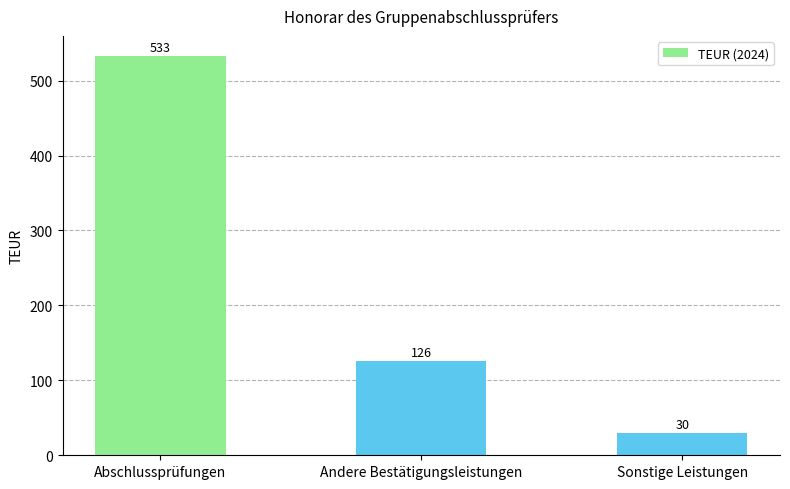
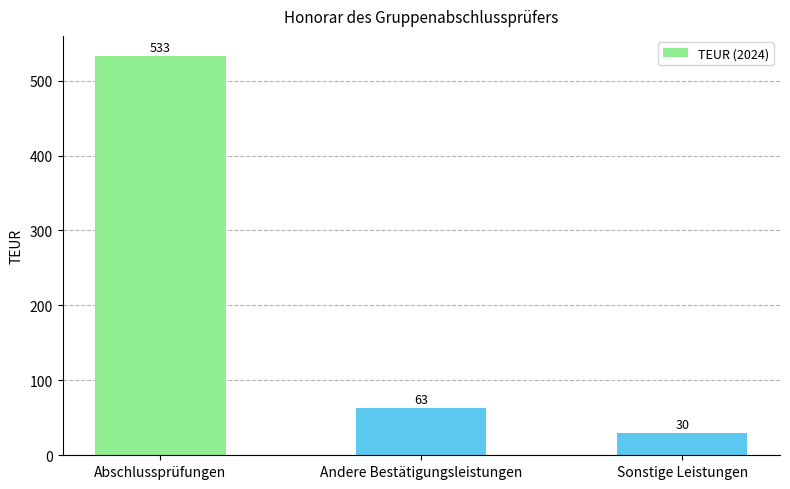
Andere Bestätigungsleistungen: 126 -> 63
